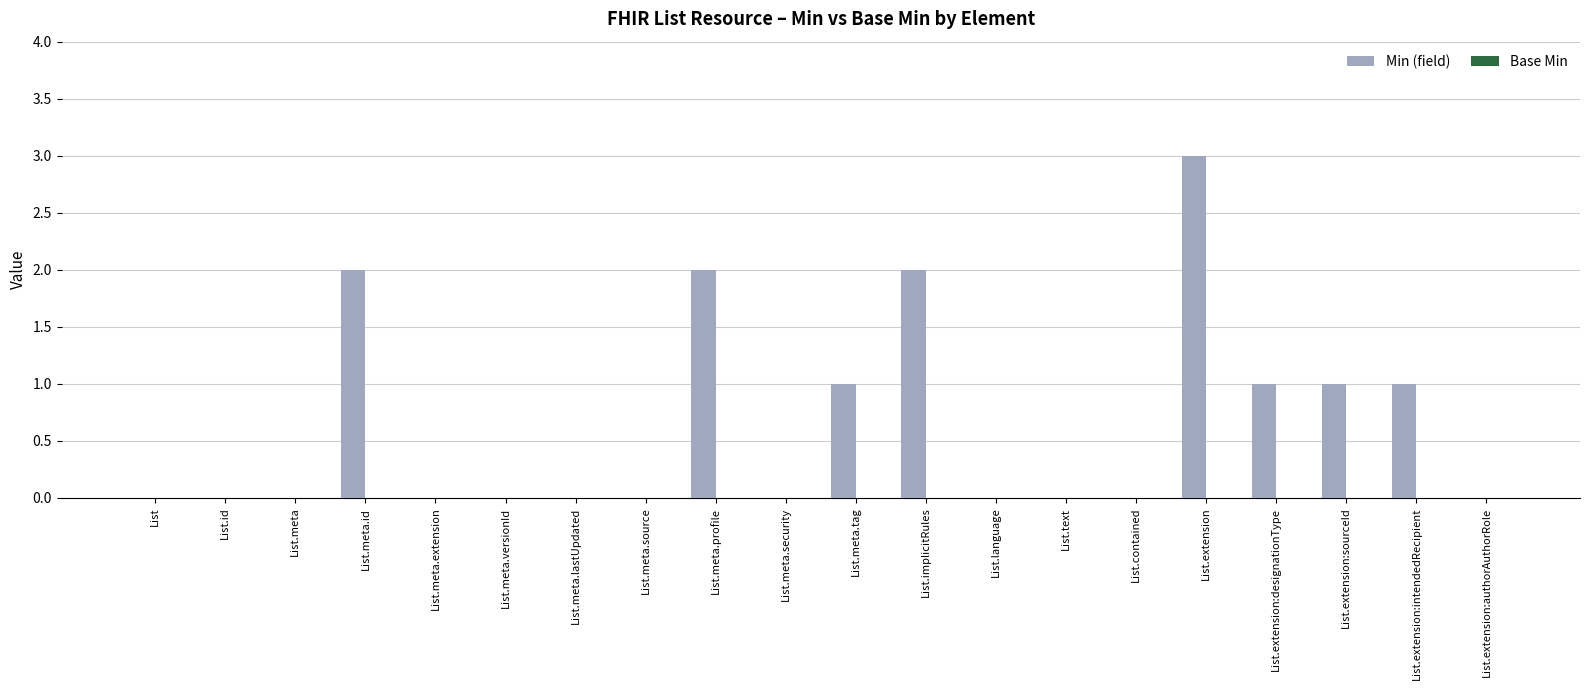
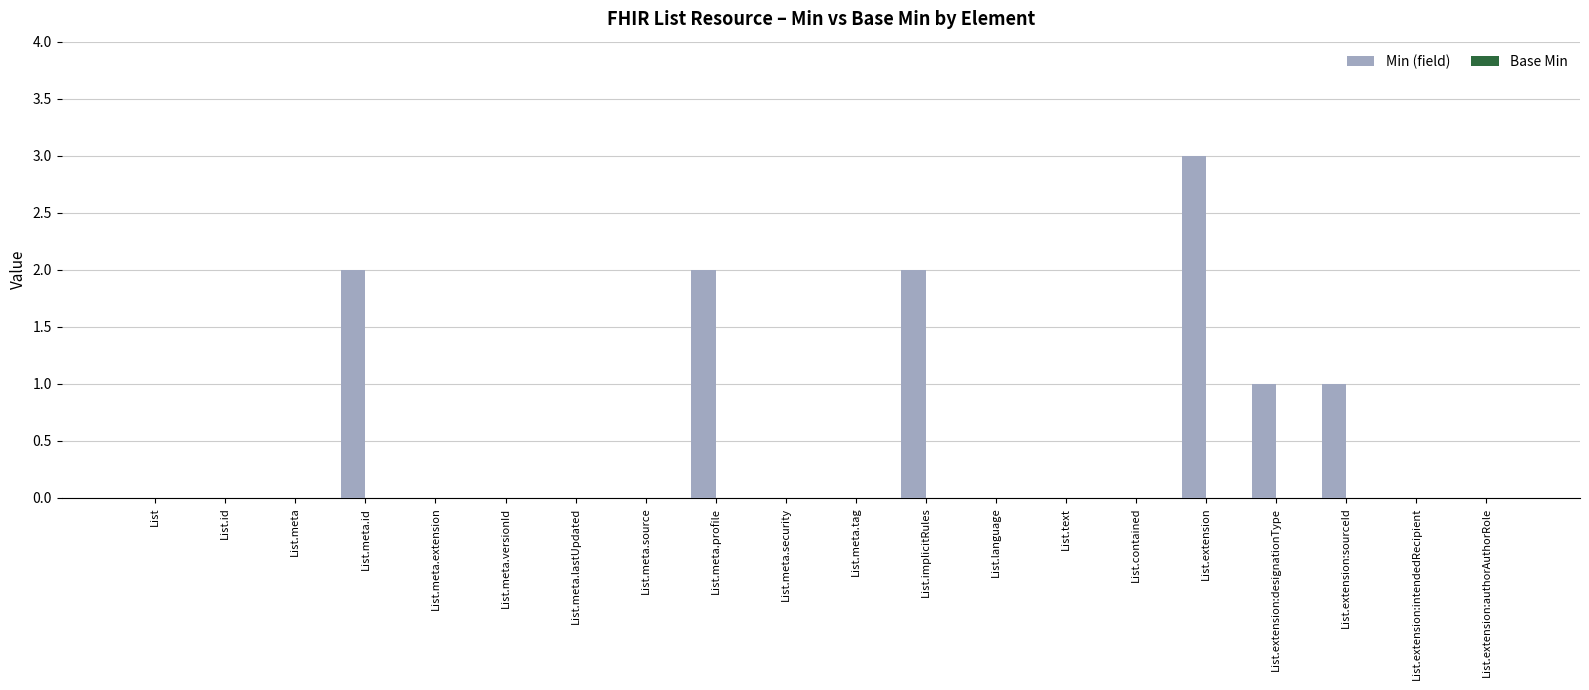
Min (field), List.meta.tag: 1 -> 0
Min (field), List.extension:intendedRecipient: 1 -> 0
